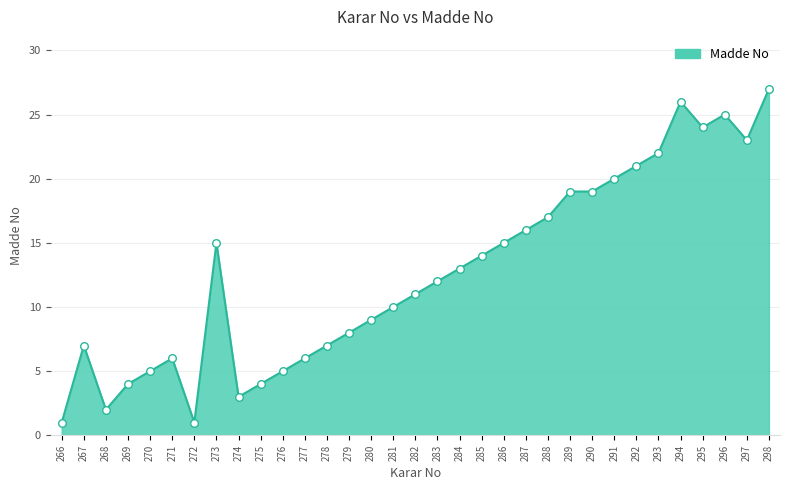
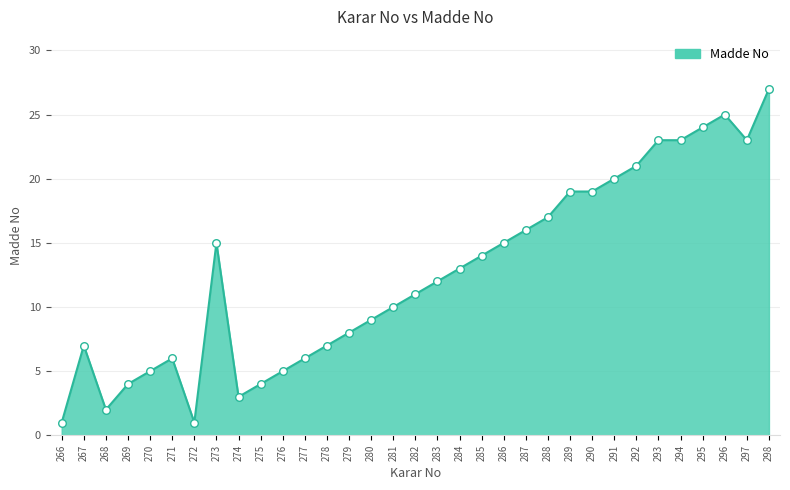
293: 22 -> 23
294: 26 -> 23
